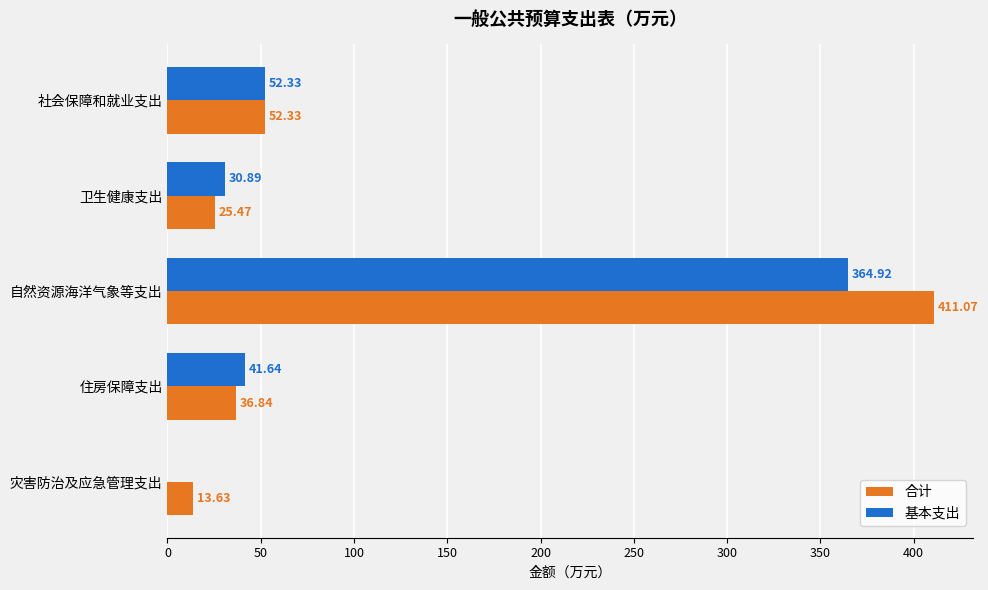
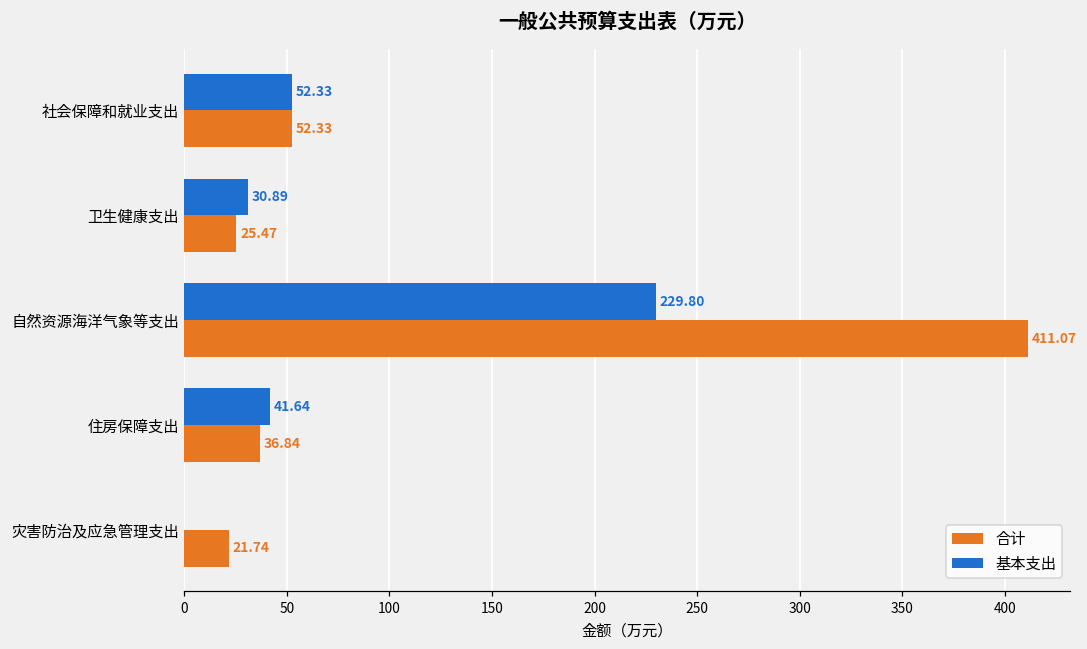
基本支出, 自然资源海洋气象等支出: 364.92 -> 229.80
合计, 灾害防治及应急管理支出: 13.63 -> 21.74
